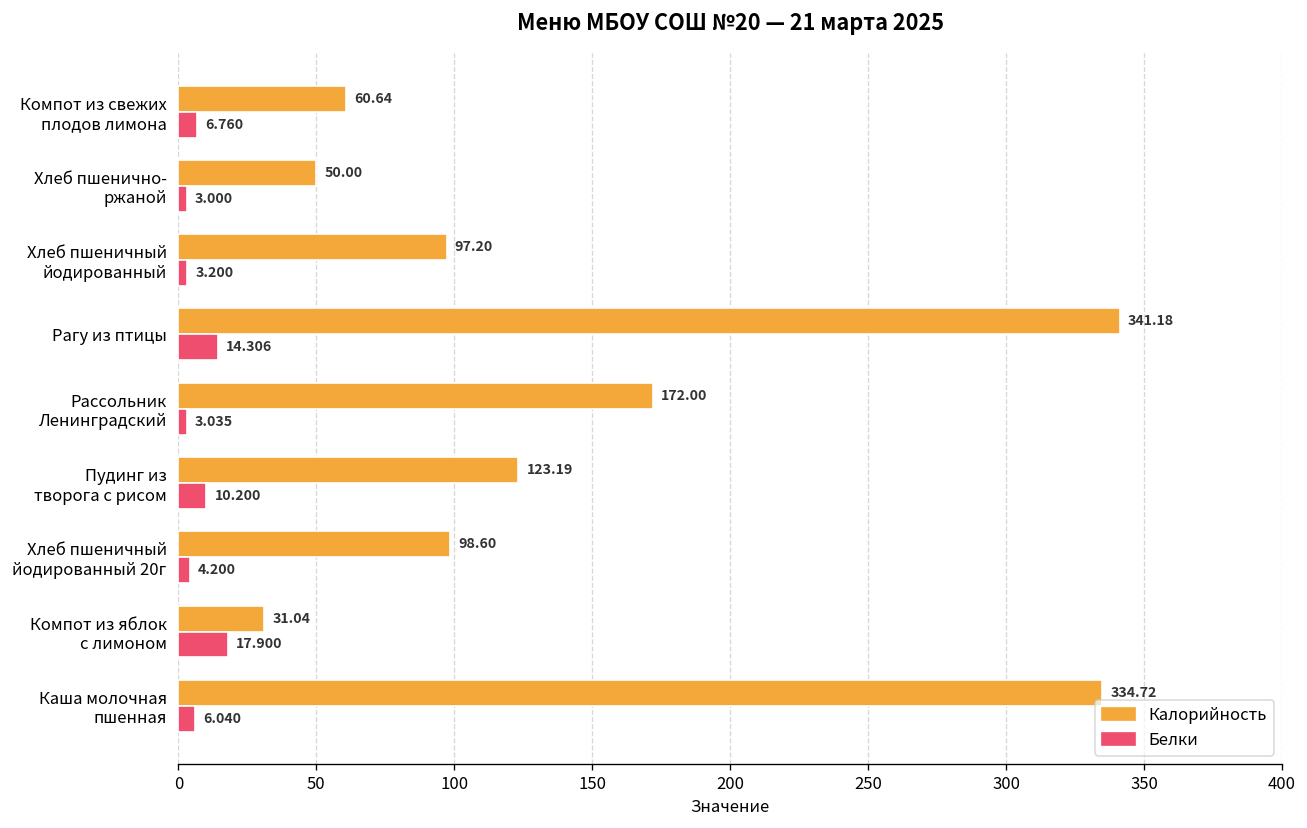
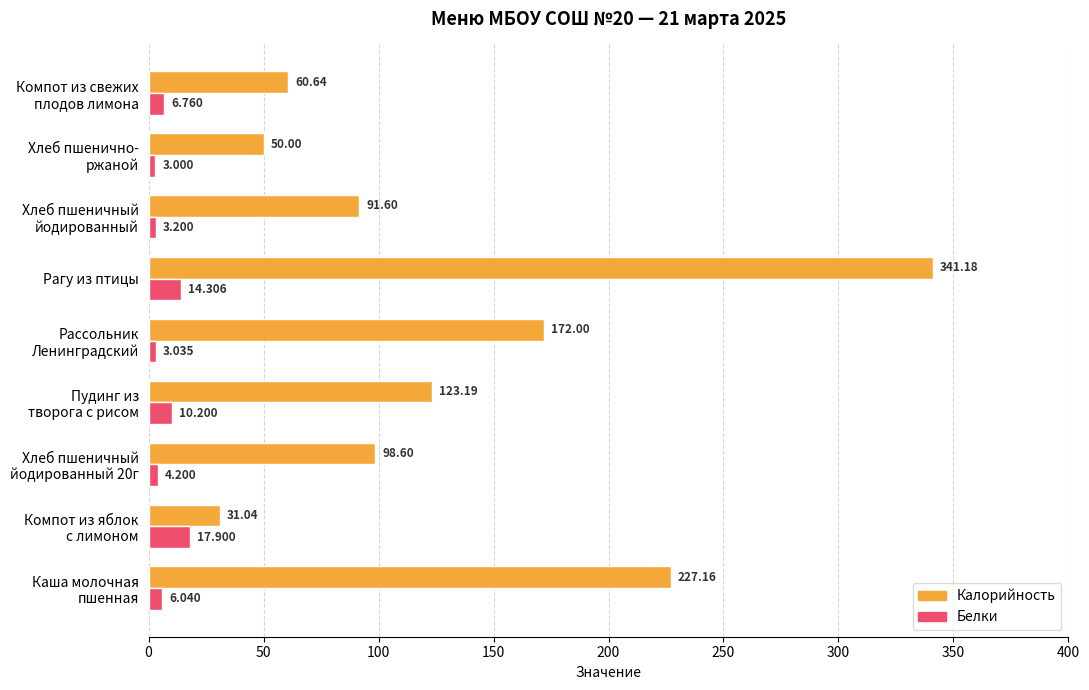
Калорийность, Хлеб пшеничный йодированный: 97.20 -> 91.60
Калорийность, Каша молочная пшенная: 334.72 -> 227.16
